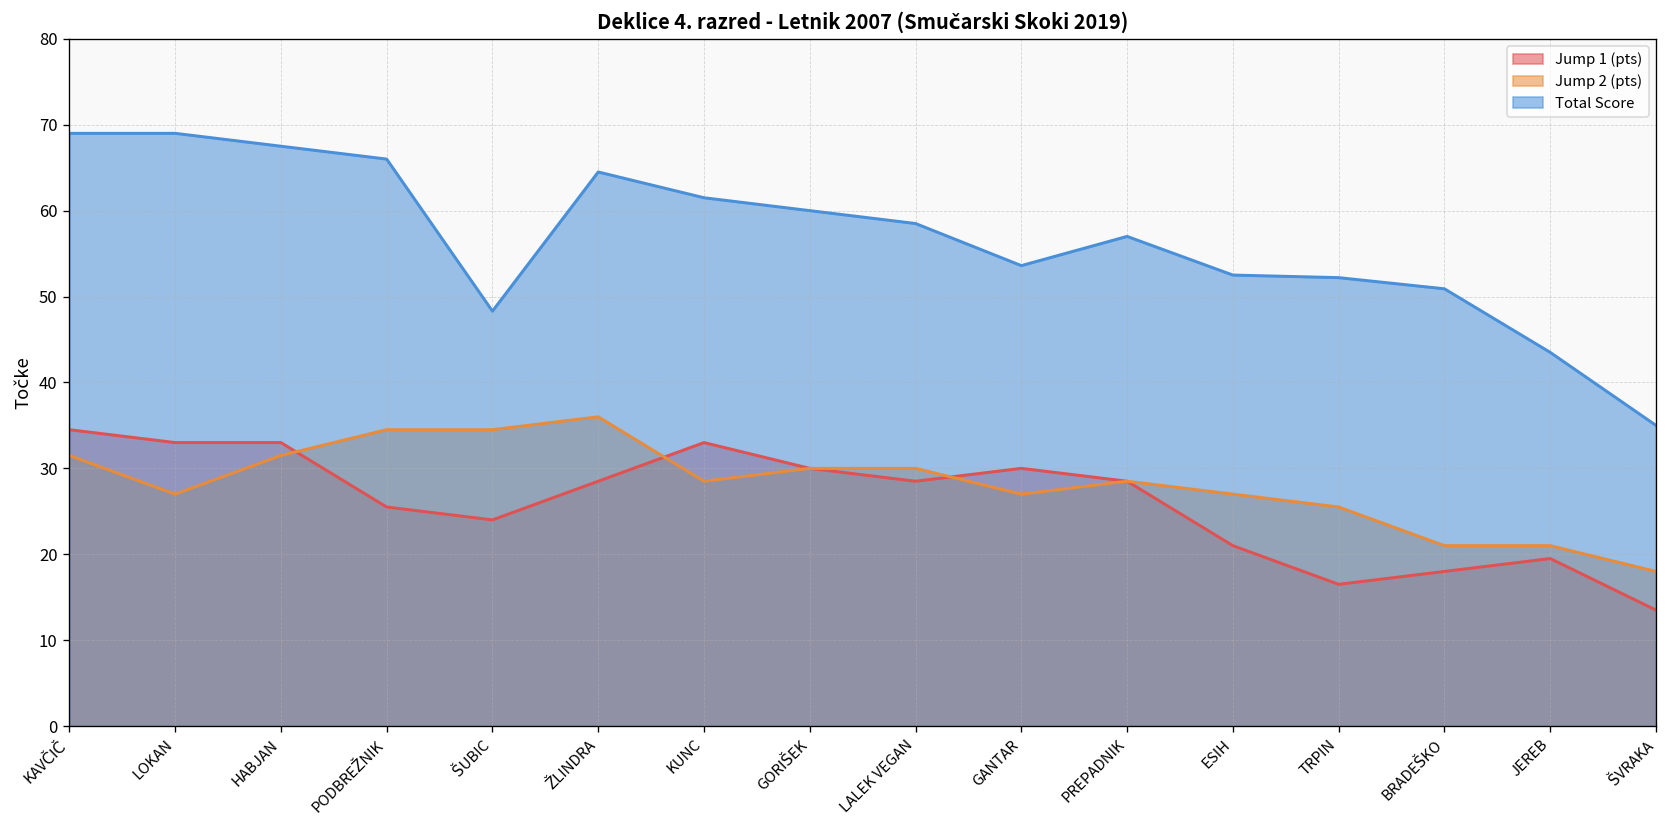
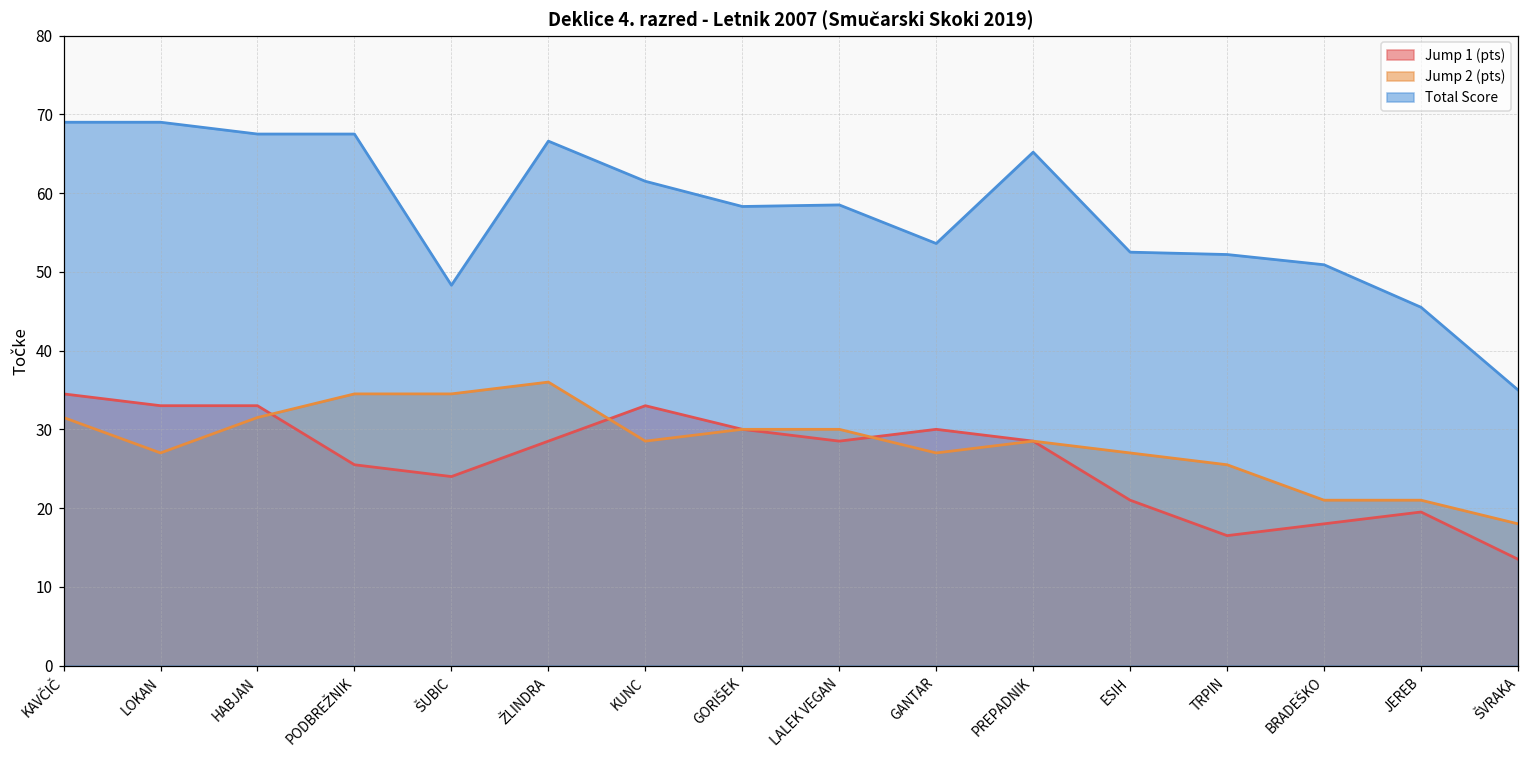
Total Score, PODBREŽNIK: 66 -> 68
Total Score, ŽLINDRA: 65 -> 67
Total Score, GORIŠEK: 60 -> 58
Total Score, PREPADNIK: 57 -> 65
Total Score, JEREB: 44 -> 46
